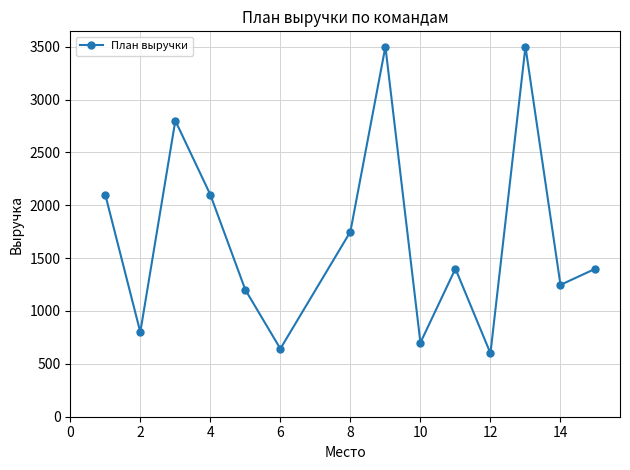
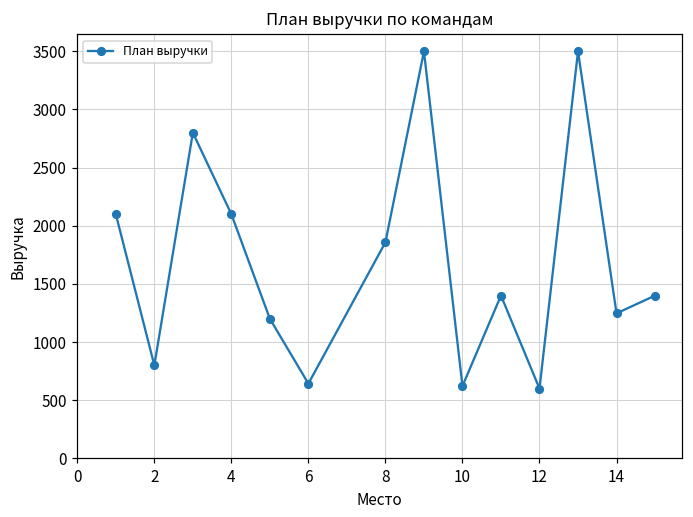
8: 1750 -> 1860
10: 700 -> 620
